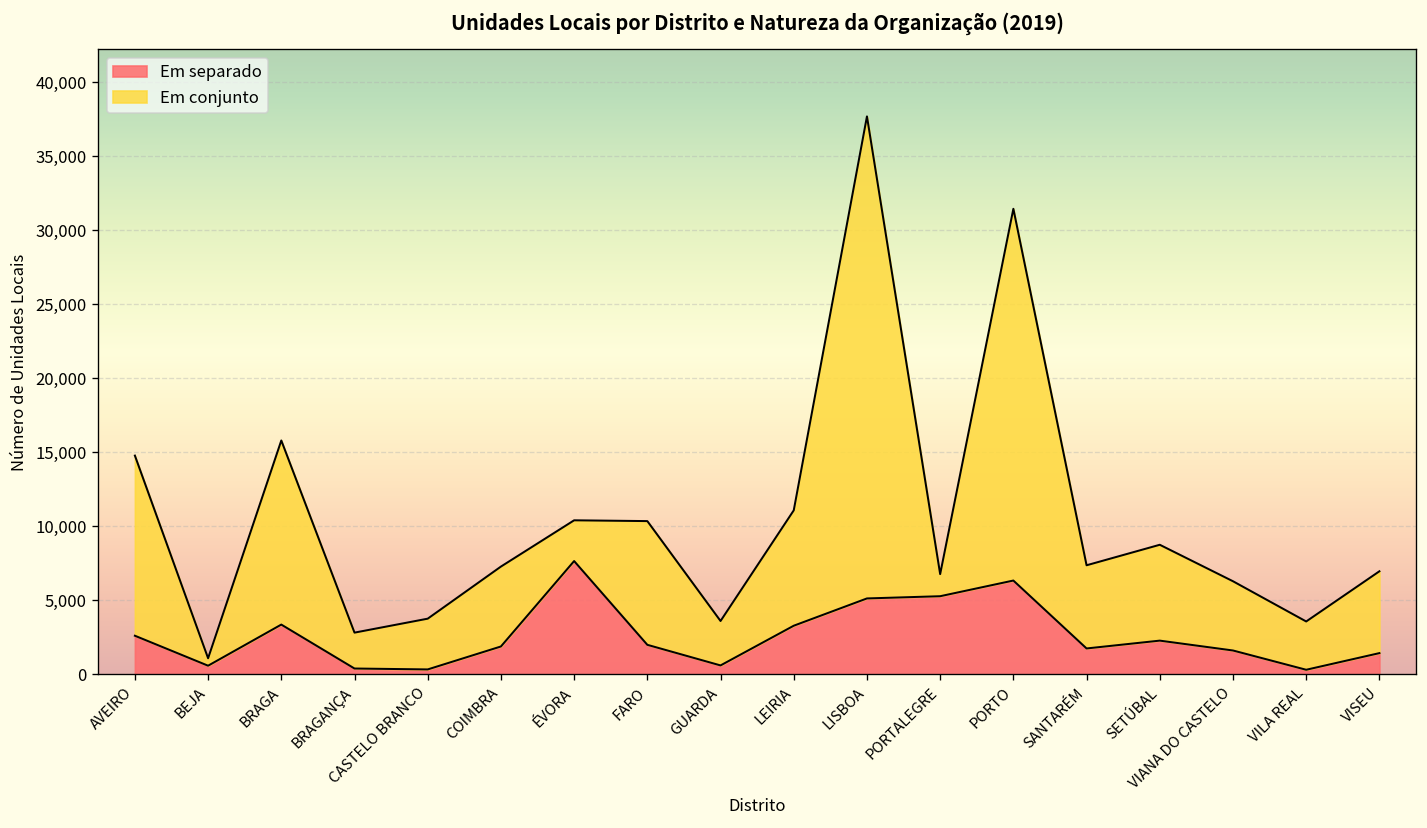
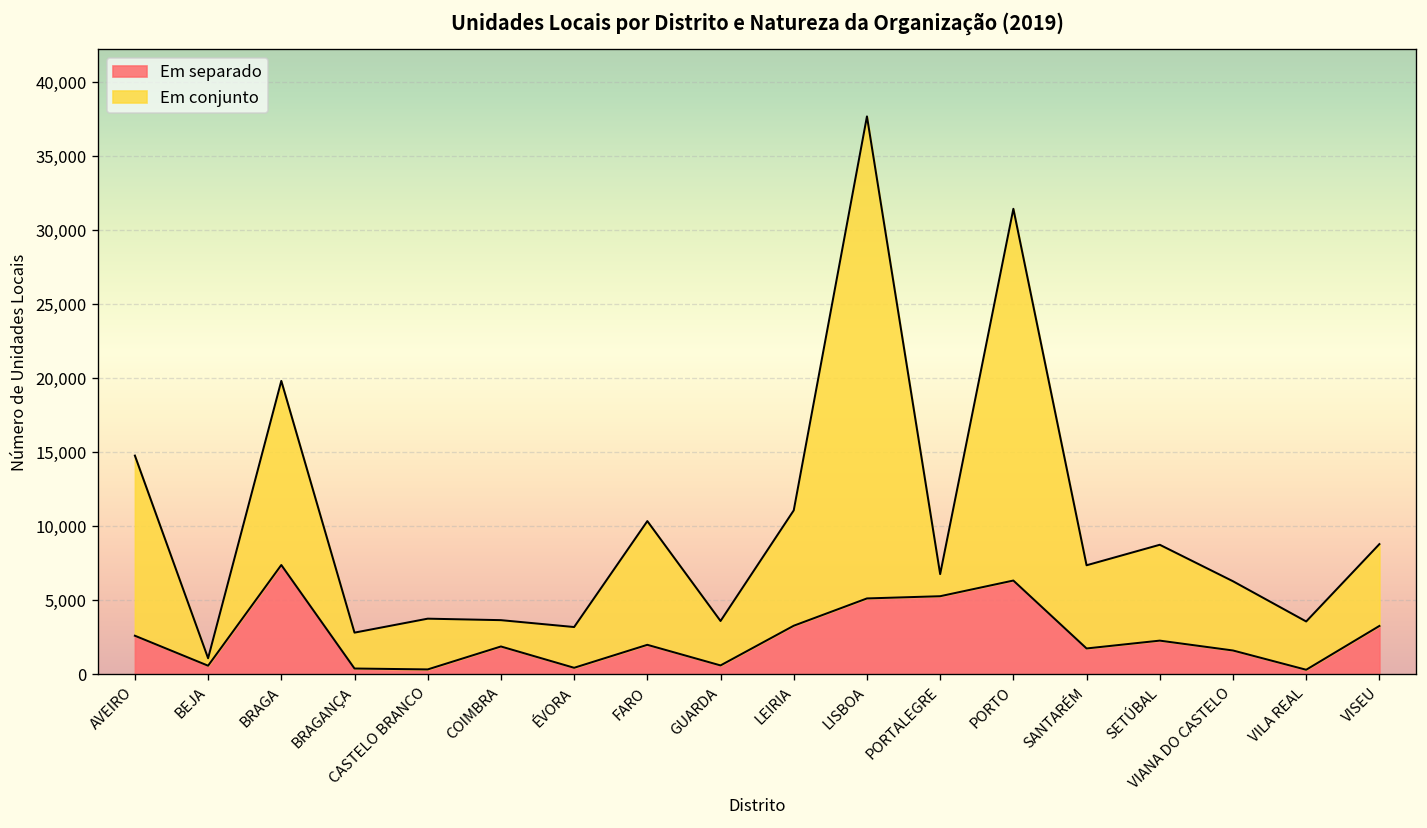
Em separado, BRAGA: 3,400 -> 7,400
Em conjunto, COIMBRA: 5,400 -> 1,800
Em separado, ÉVORA: 7,700 -> 500
Em separado, VISEU: 1,400 -> 3,300
